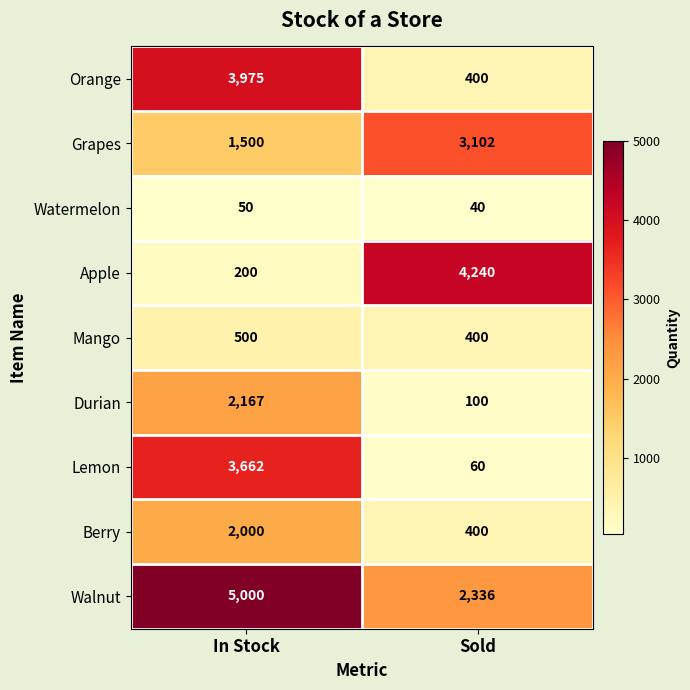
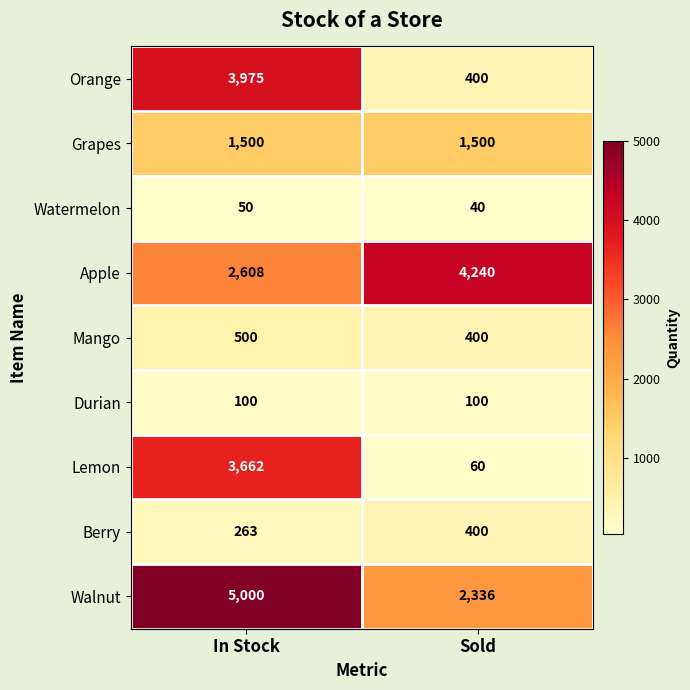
Grapes, Sold: 3,102 -> 1,500
Apple, In Stock: 200 -> 2,608
Durian, In Stock: 2,167 -> 100
Berry, In Stock: 2,000 -> 263
